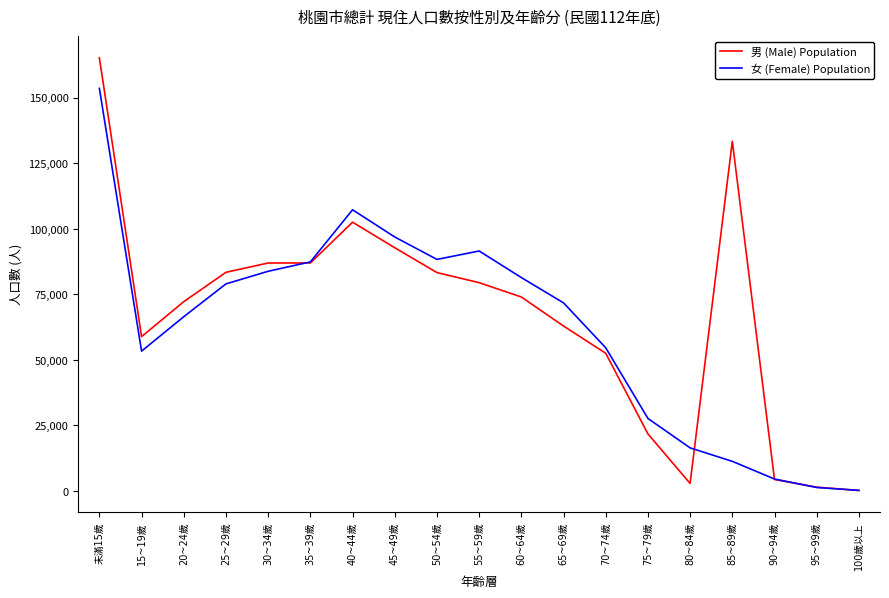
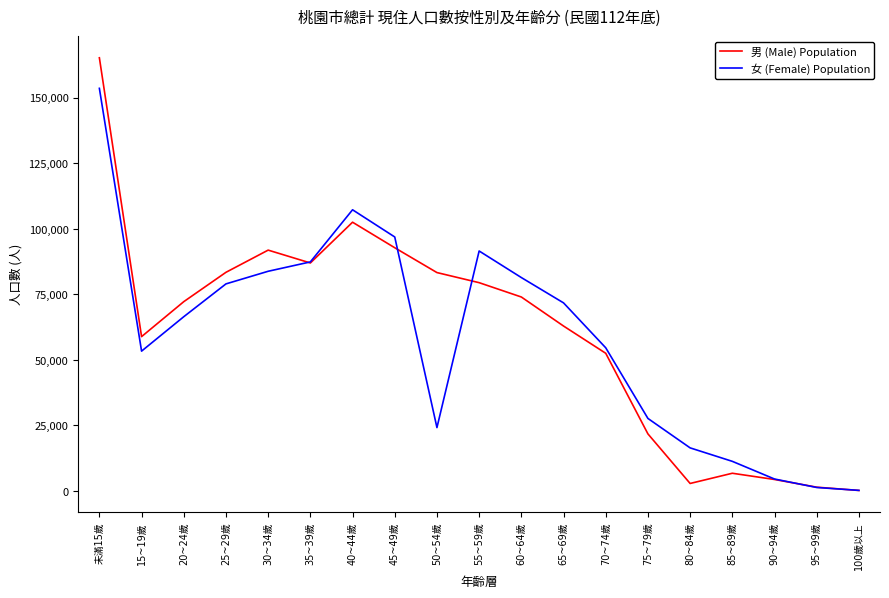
男 (Male) Population, 30~34歲: 87,000 -> 92,000
女 (Female) Population, 50~54歲: 88,000 -> 24,000
男 (Male) Population, 85~89歲: 133,000 -> 7,000
